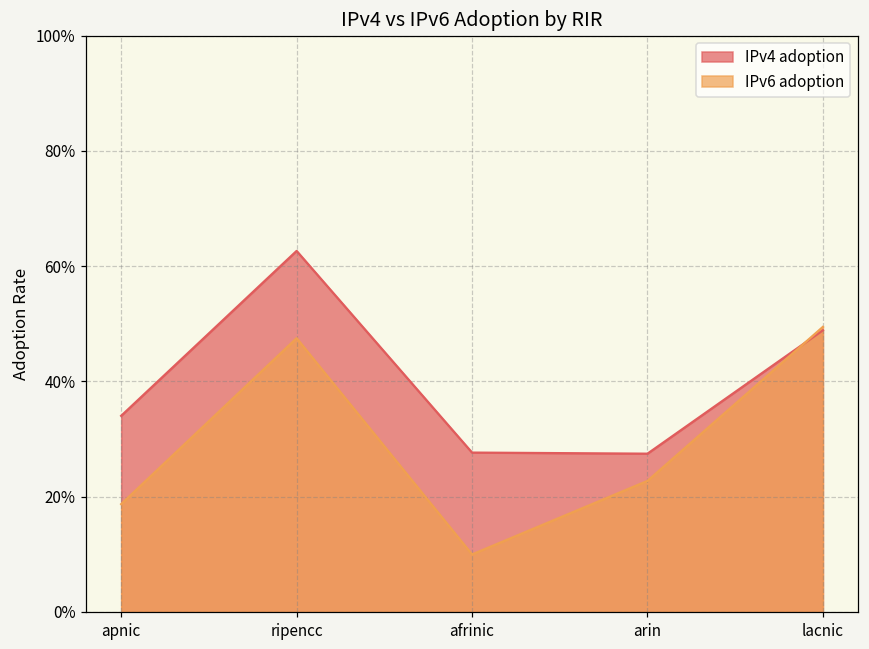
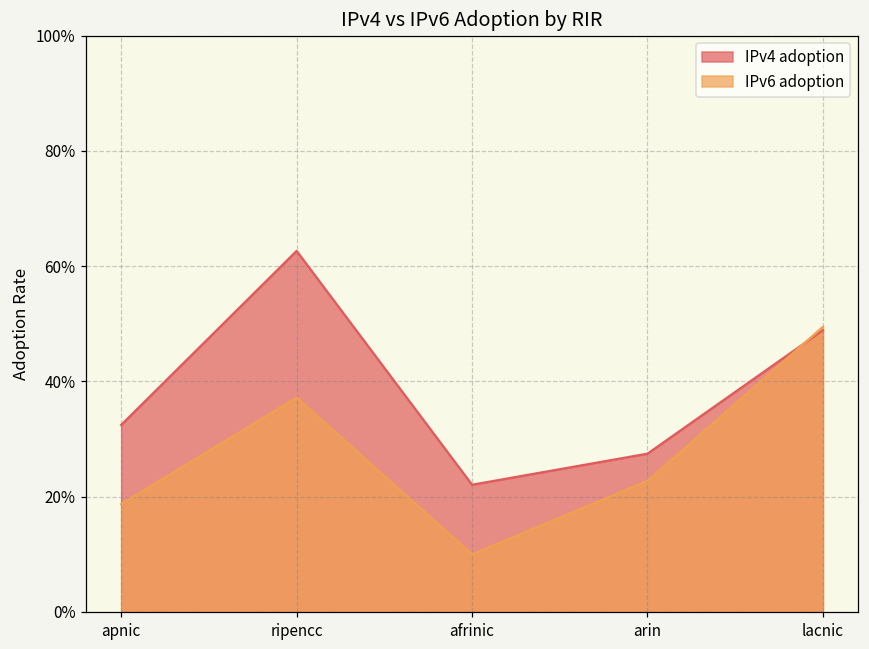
IPv4 adoption, apnic: 34% -> 32%
IPv6 adoption, ripencc: 47% -> 37%
IPv4 adoption, afrinic: 28% -> 22%
